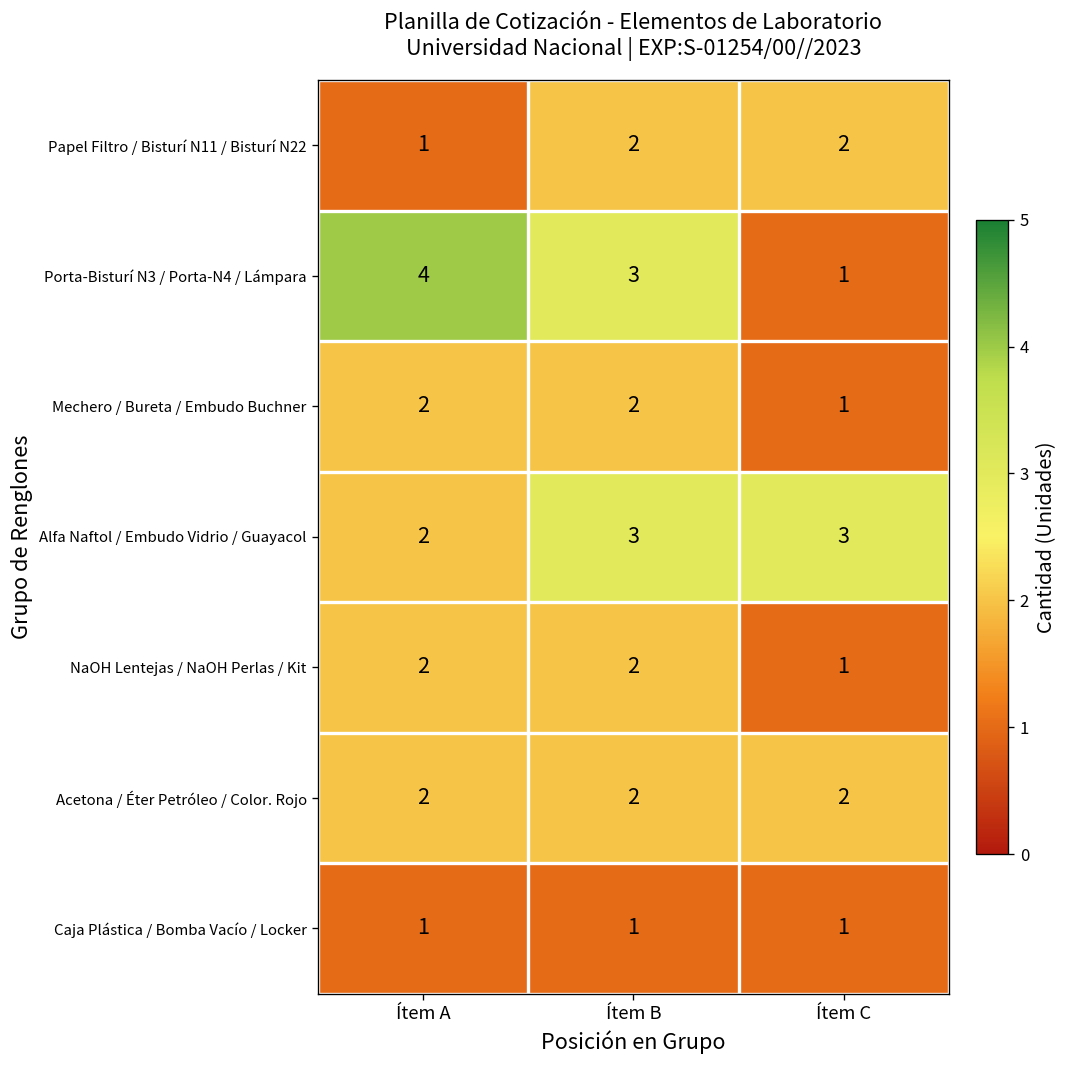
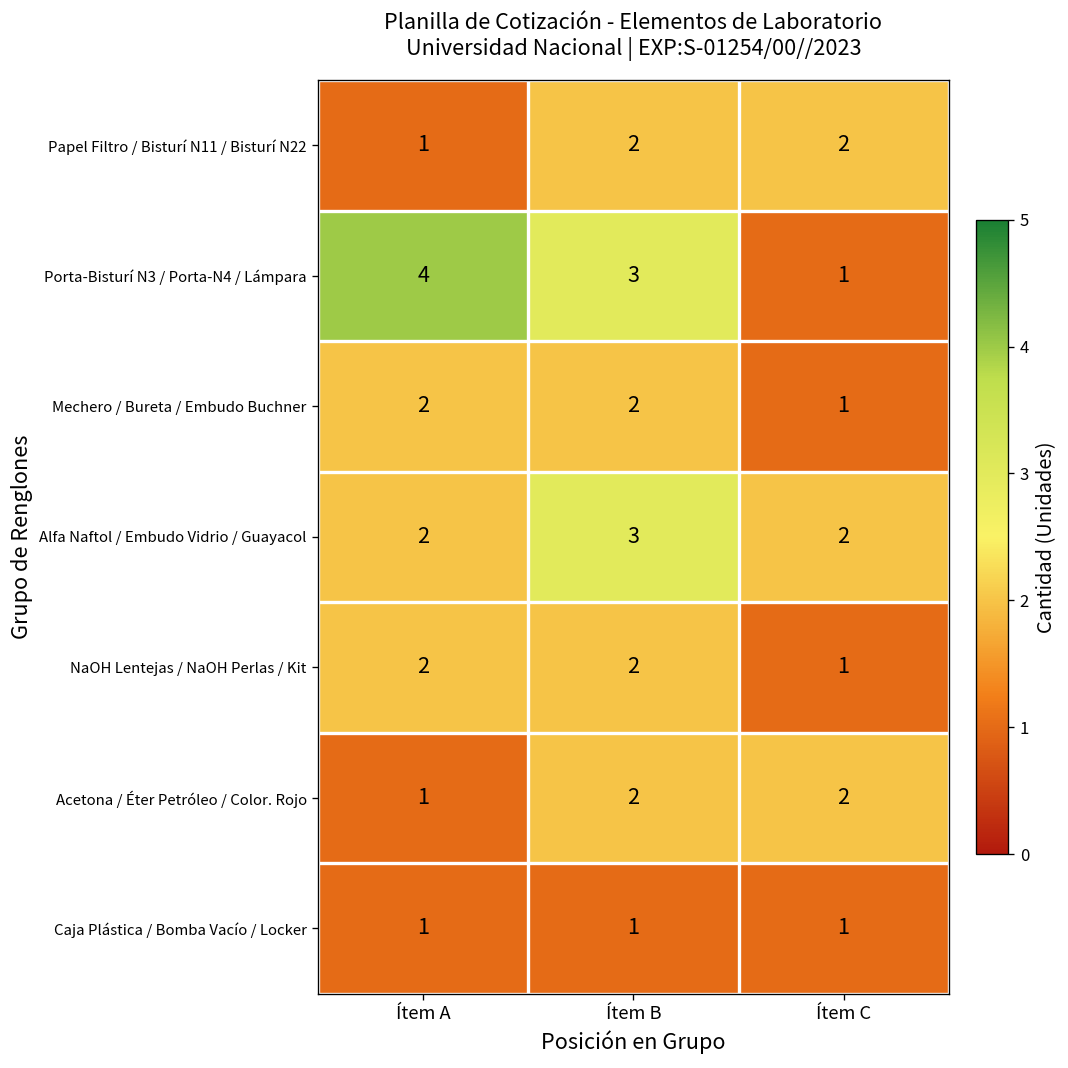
Alfa Naftol / Embudo Vidrio / Guayacol, Ítem C: 3 -> 2
Acetona / Éter Petróleo / Color. Rojo, Ítem A: 2 -> 1
